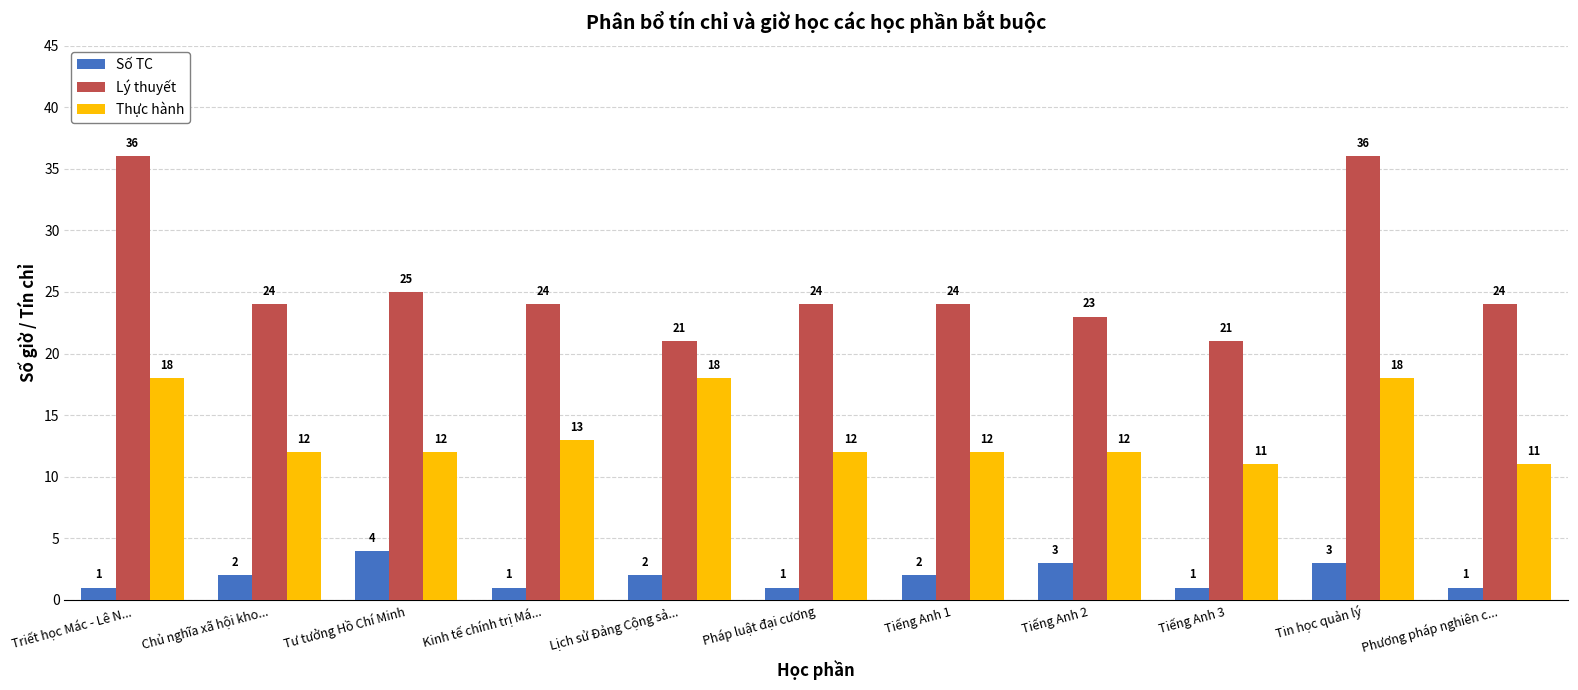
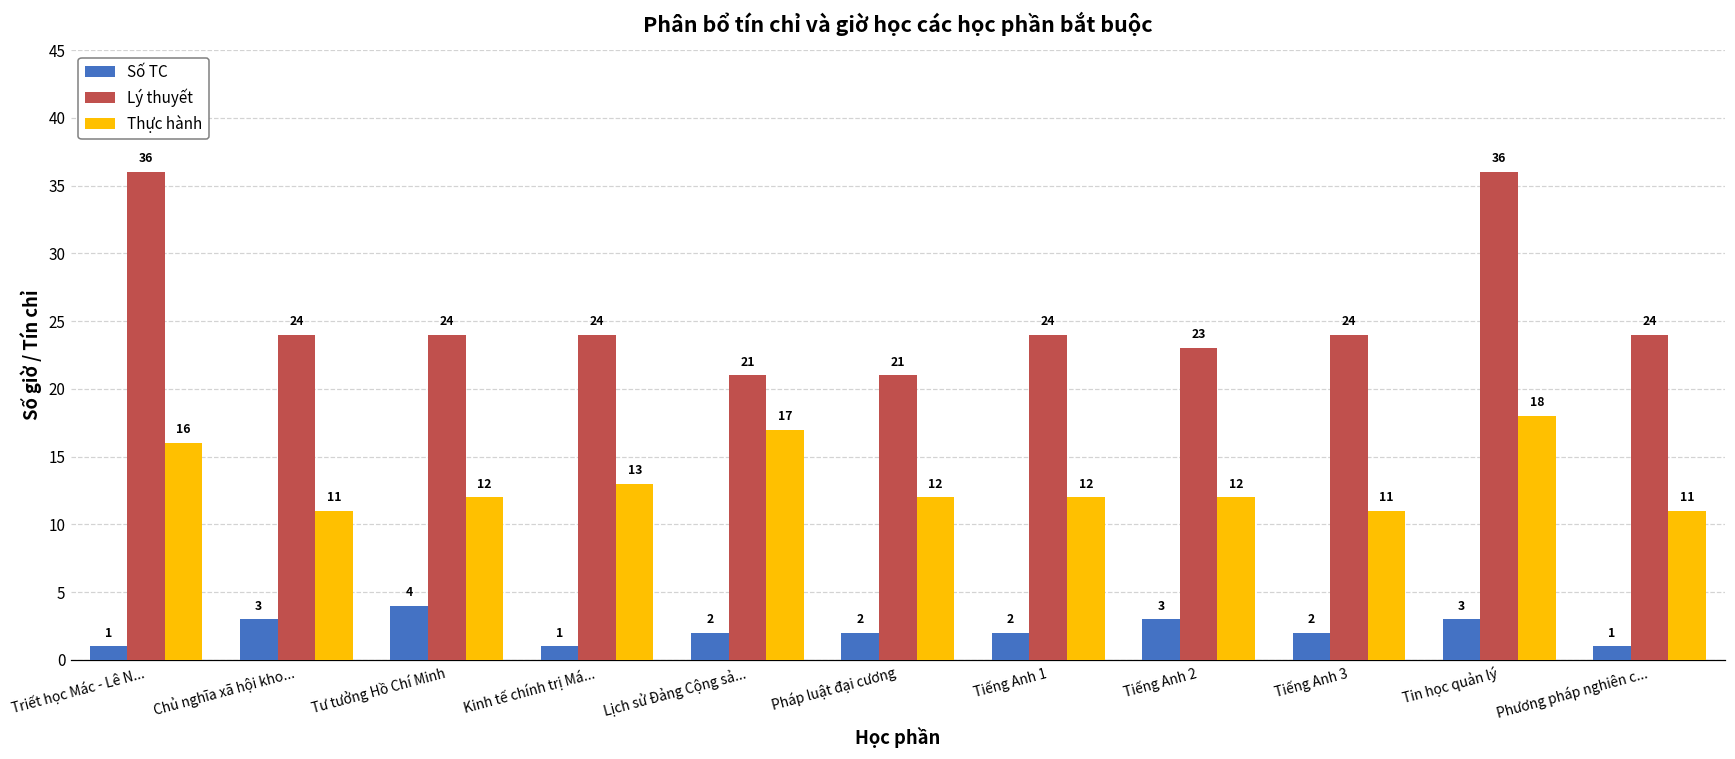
Thực hành, Triết học Mác - Lê N...: 18 -> 16
Số TC, Chủ nghĩa xã hội kho...: 2 -> 3
Thực hành, Chủ nghĩa xã hội kho...: 12 -> 11
Lý thuyết, Tư tưởng Hồ Chí Minh: 25 -> 24
Thực hành, Lịch sử Đảng Cộng sả...: 18 -> 17
Số TC, Pháp luật đại cương: 1 -> 2
Lý thuyết, Pháp luật đại cương: 24 -> 21
Số TC, Tiếng Anh 3: 1 -> 2
Lý thuyết, Tiếng Anh 3: 21 -> 24
